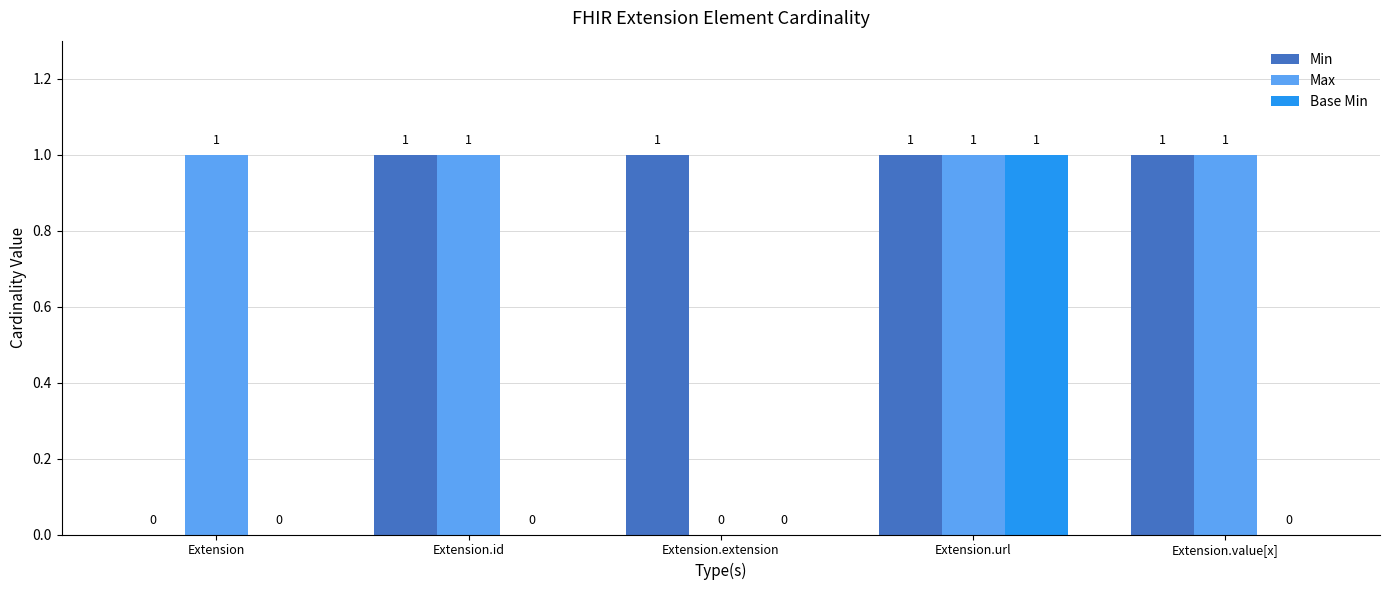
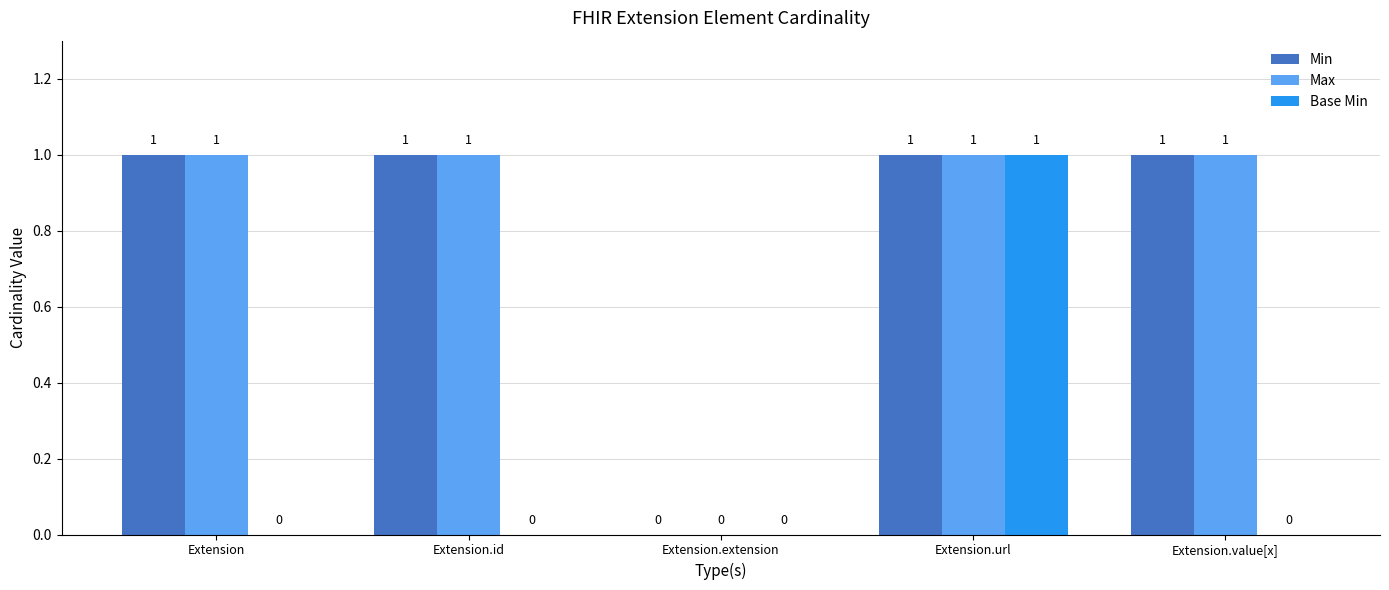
Min, Extension: 0 -> 1
Min, Extension.extension: 1 -> 0
